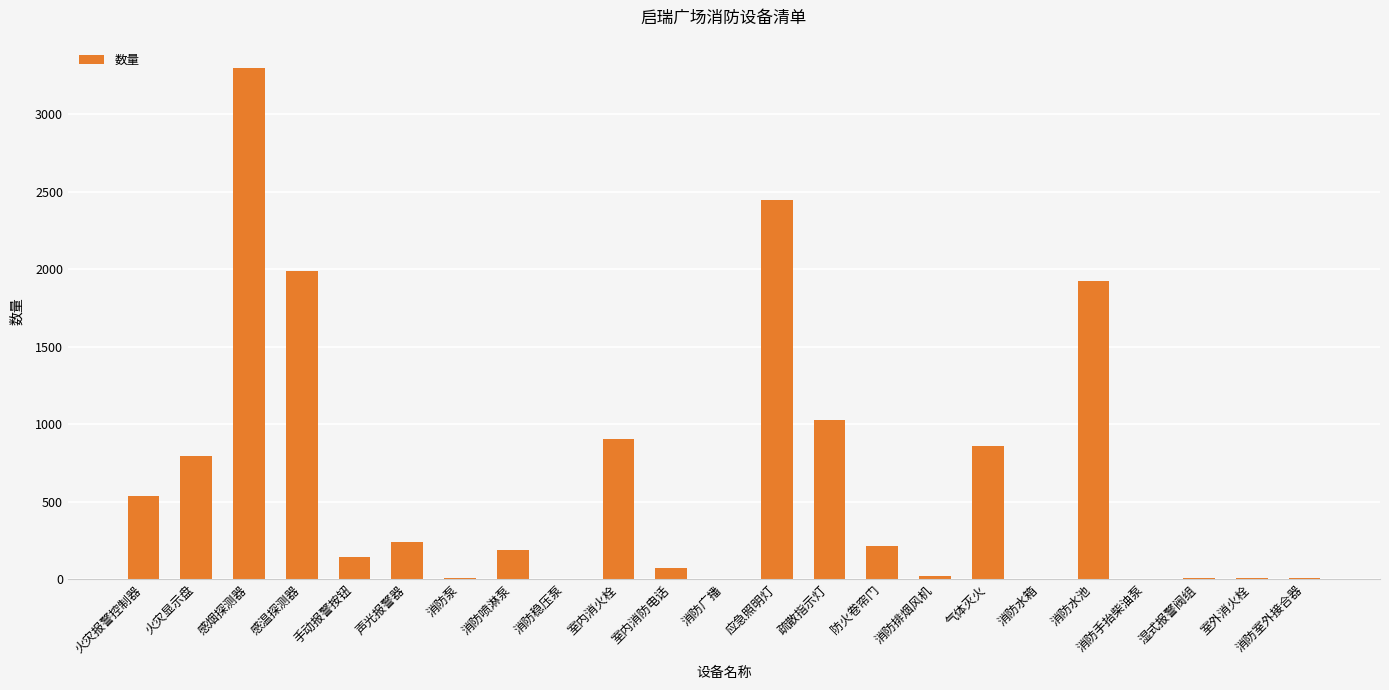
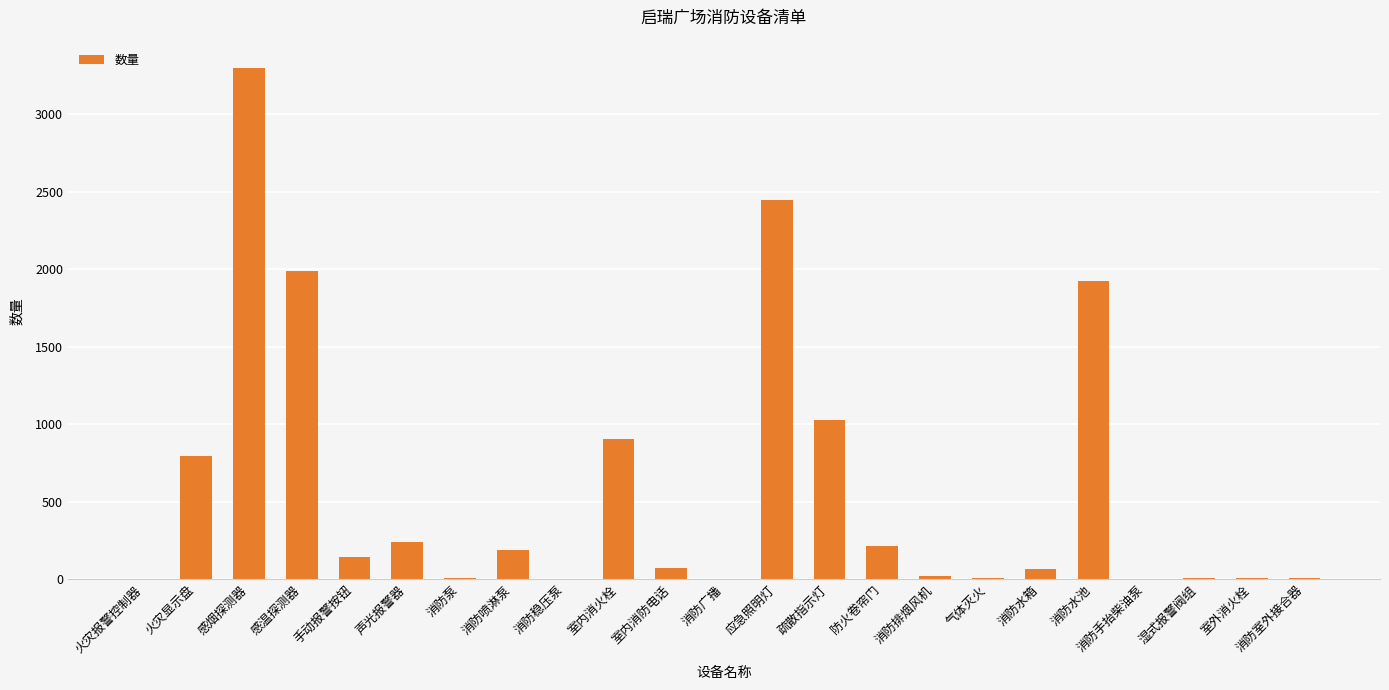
火灾报警控制器: 530 -> 0
气体灭火: 860 -> 0
消防水箱: 0 -> 70
